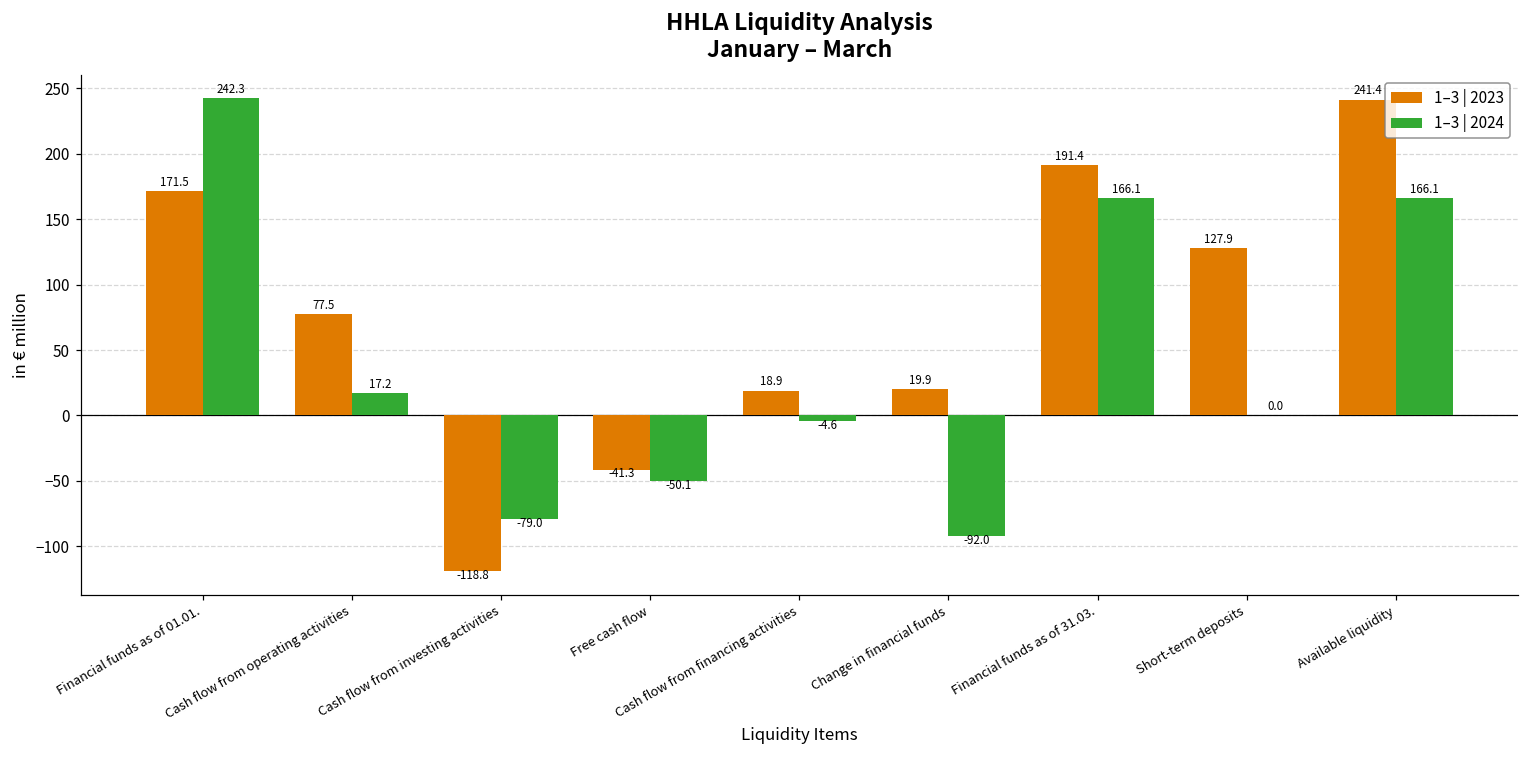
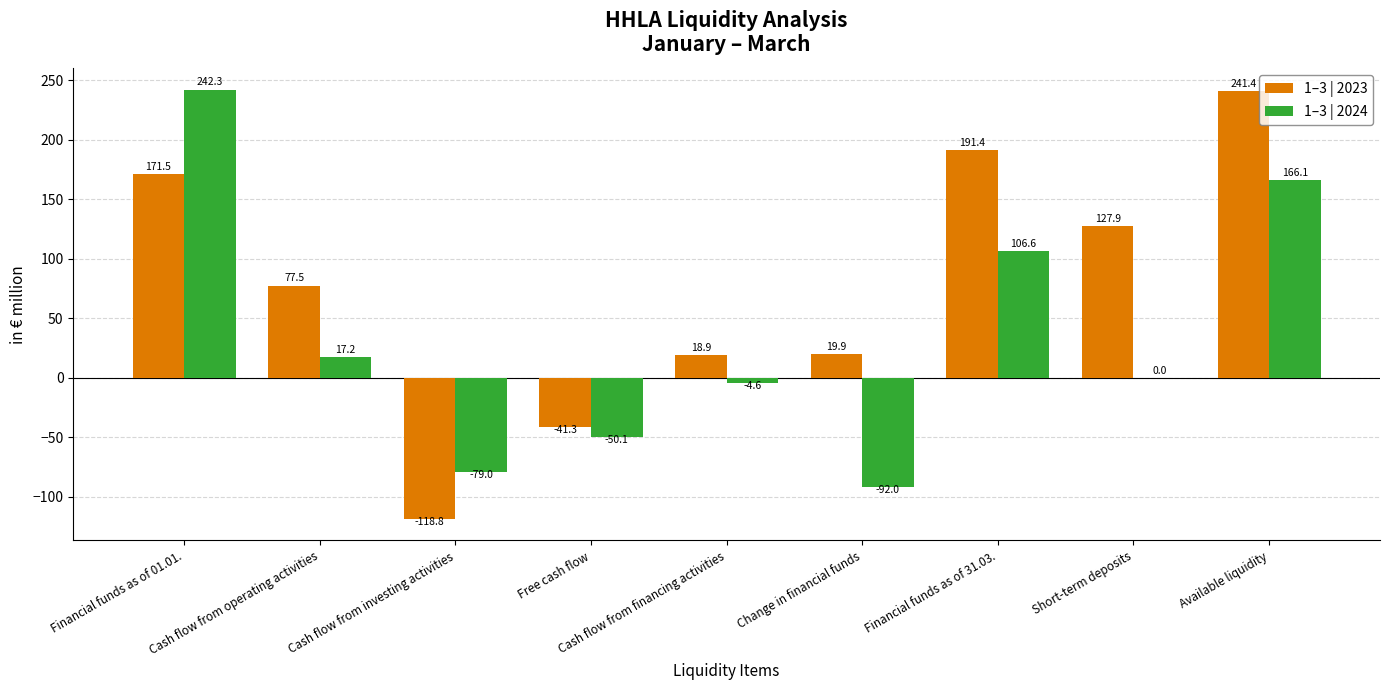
1–3 | 2024, Financial funds as of 31.03.: 166.1 -> 106.6
